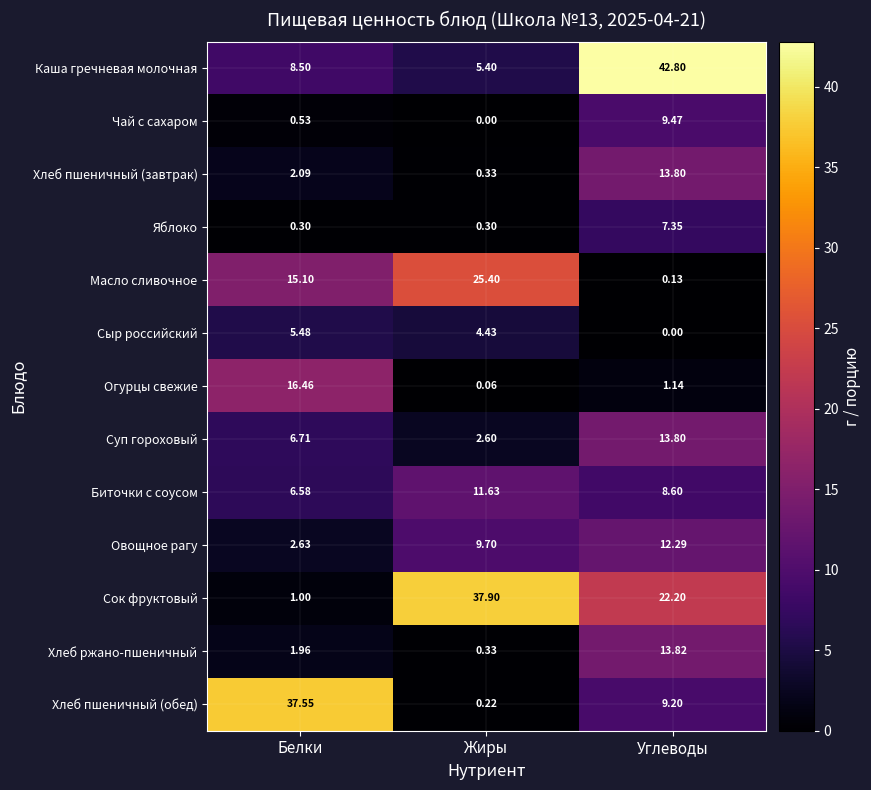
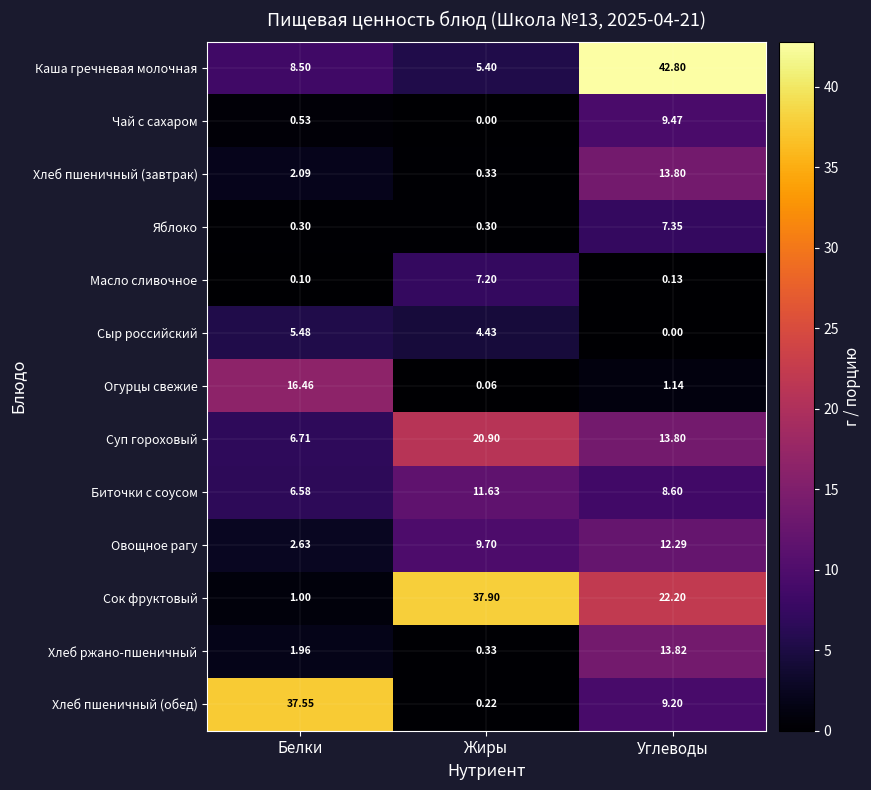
Масло сливочное, Белки: 15.10 -> 0.10
Масло сливочное, Жиры: 25.40 -> 7.20
Суп гороховый, Жиры: 2.60 -> 20.90
